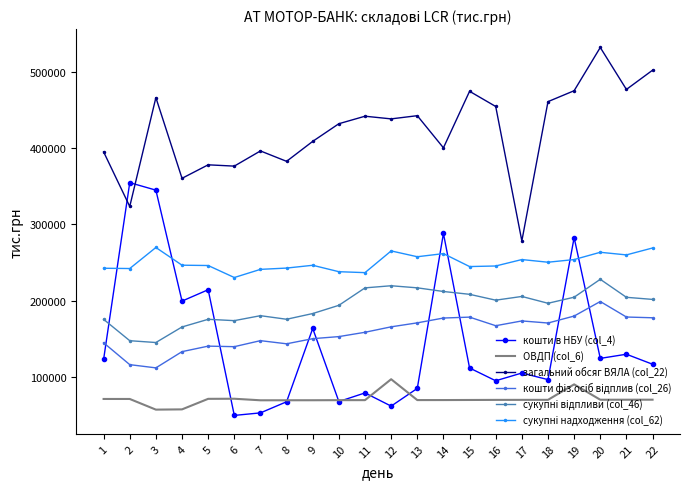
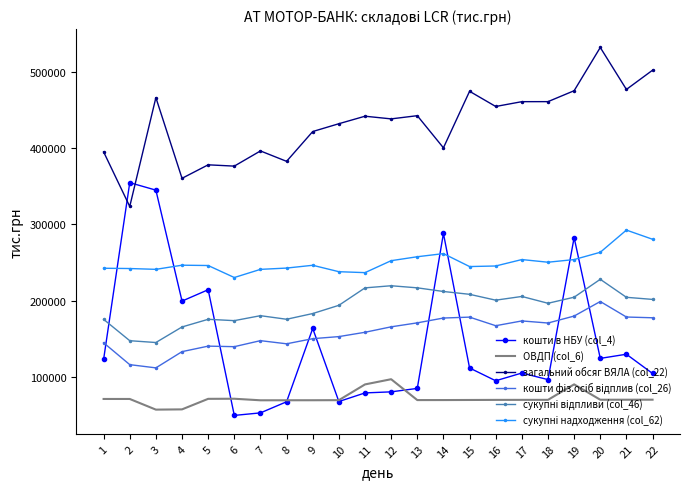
сукупні надходження (col_62), 3: 270000 -> 240000
загальний обсяг ВЯЛА (col_22), 9: 410000 -> 420000
ОВДП (col_6), 11: 70000 -> 90000
кошти в НБУ (col_4), 12: 60000 -> 80000
сукупні надходження (col_62), 12: 270000 -> 250000
загальний обсяг ВЯЛА (col_22), 17: 280000 -> 460000
сукупні надходження (col_62), 21: 260000 -> 290000
кошти в НБУ (col_4), 22: 120000 -> 110000
сукупні надходження (col_62), 22: 270000 -> 280000
